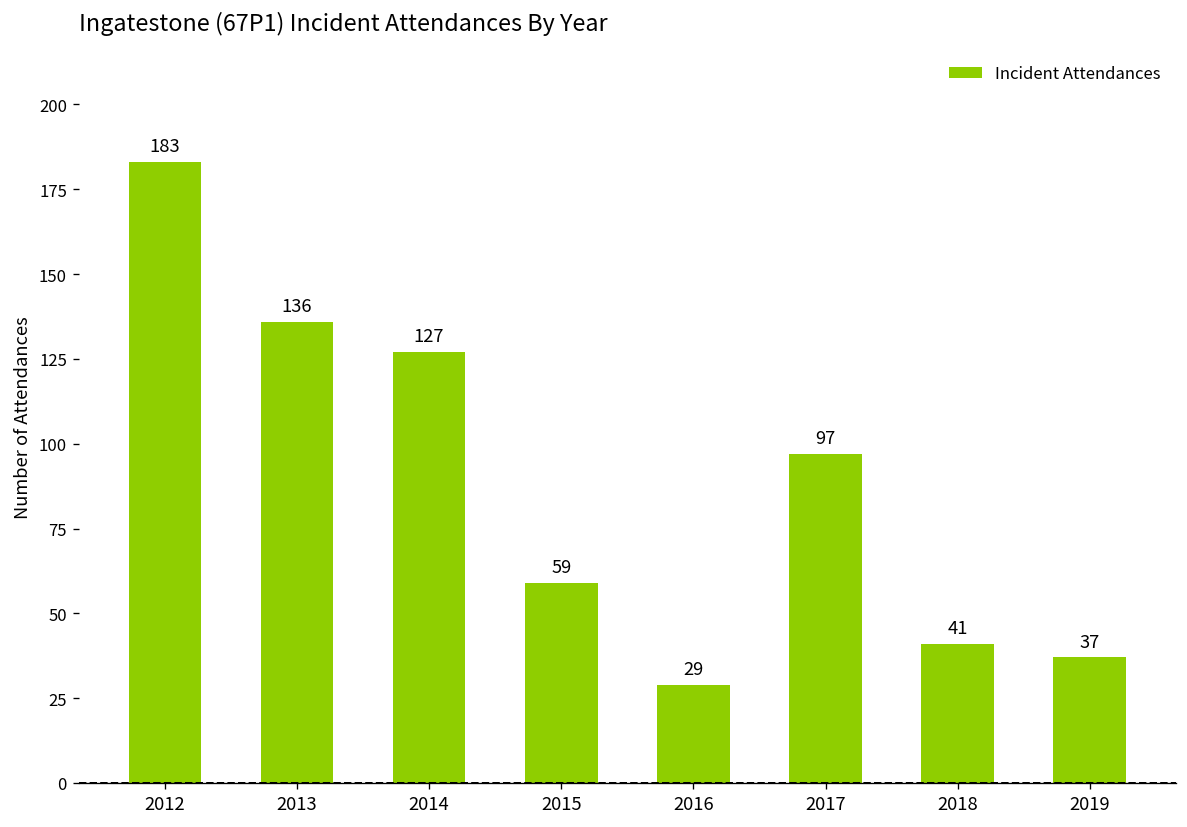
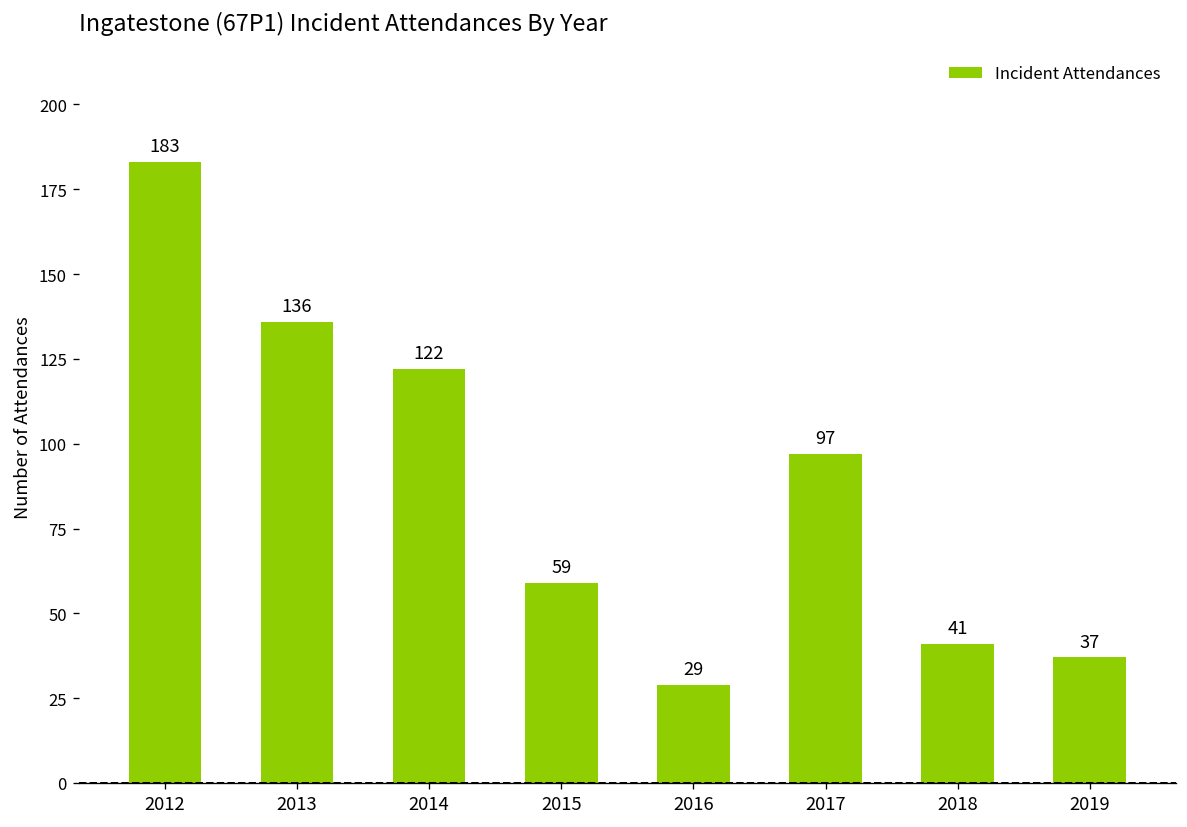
2014: 127 -> 122
